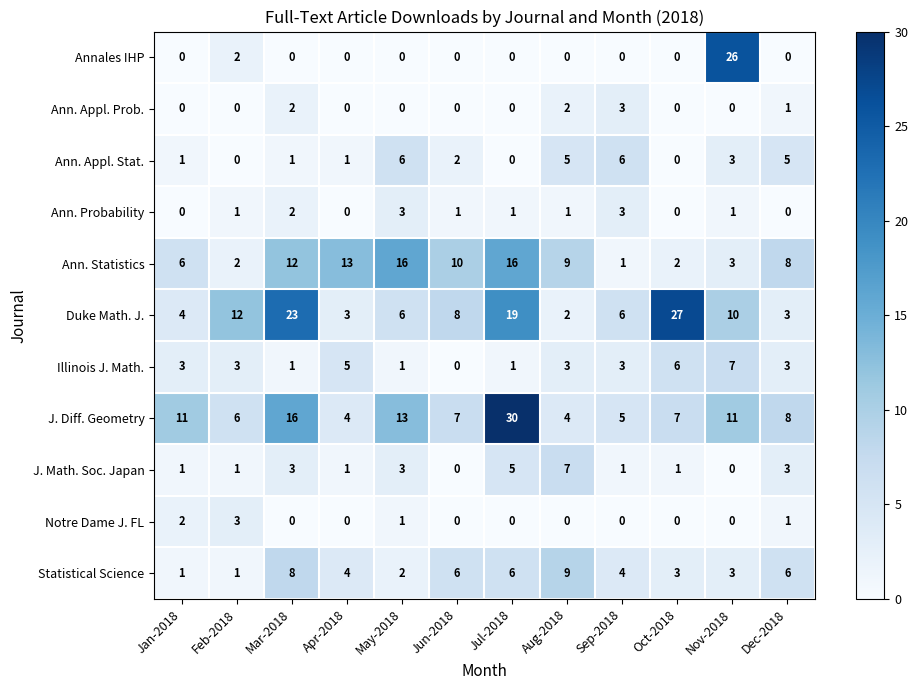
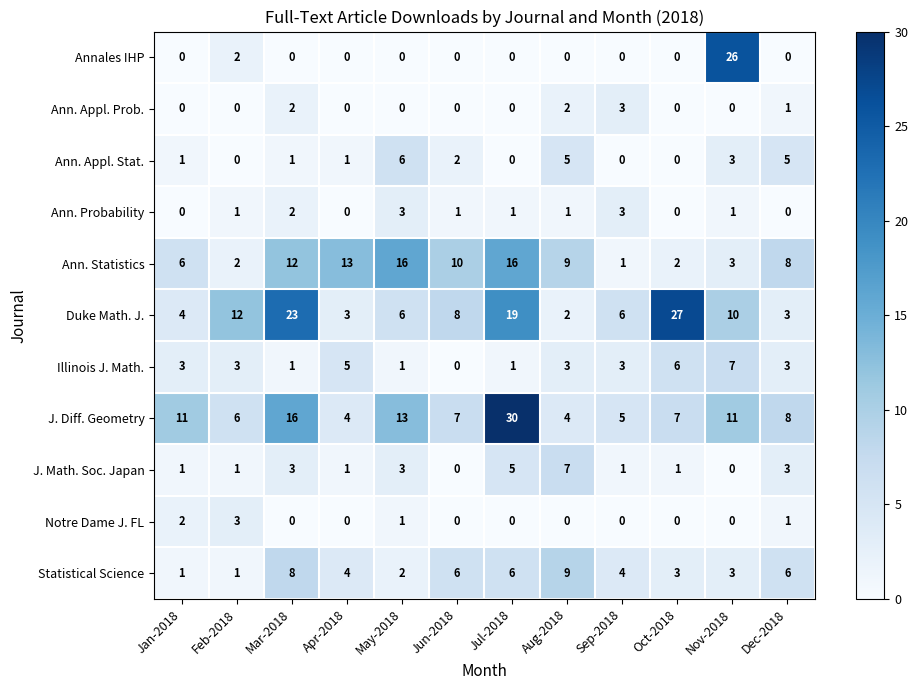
Ann. Appl. Stat., Sep-2018: 6 -> 0
